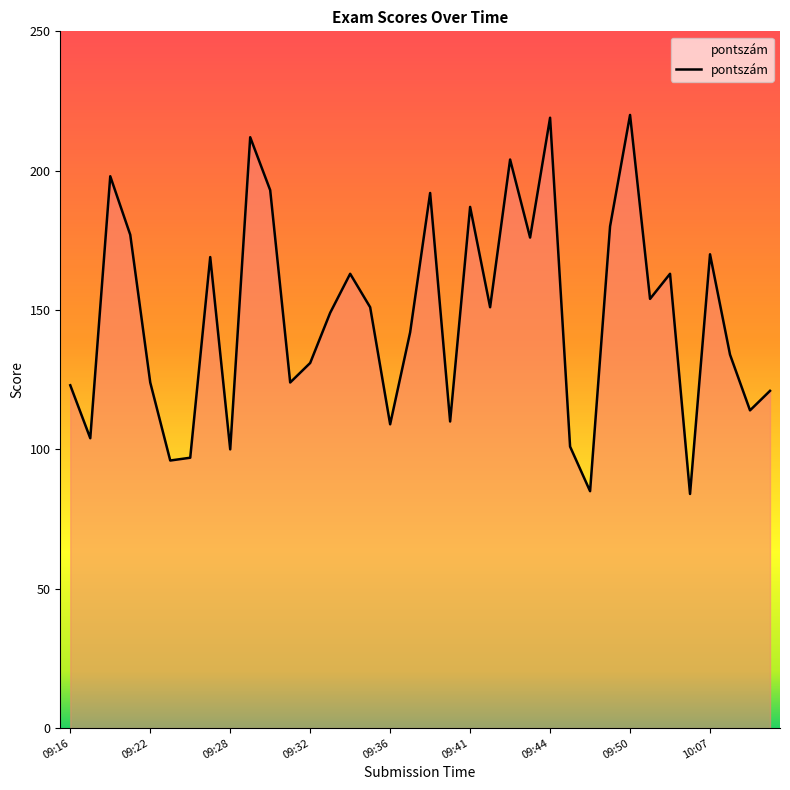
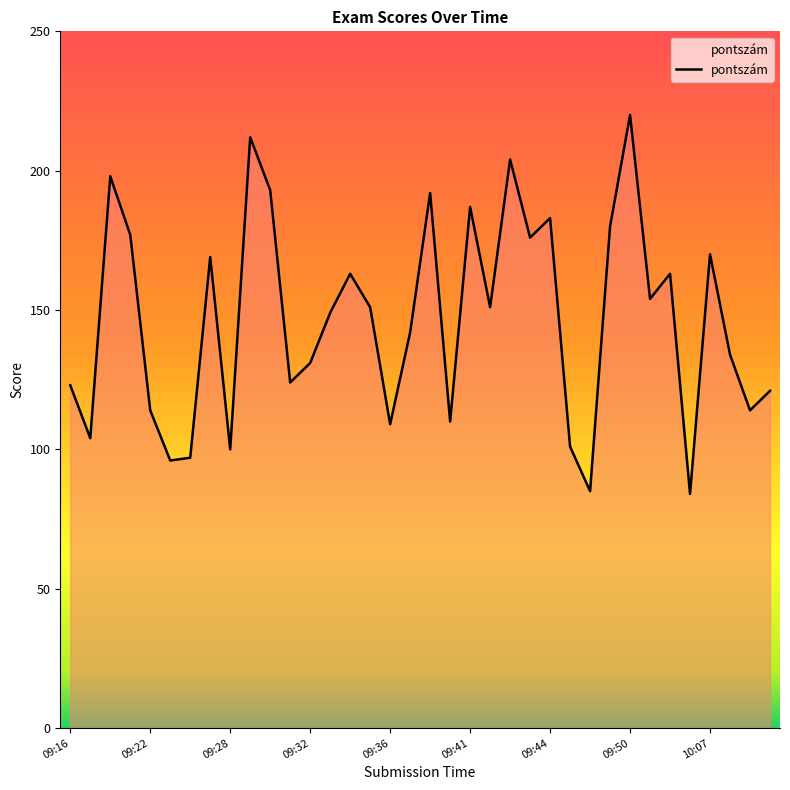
09:22: 124 -> 114
09:44: 219 -> 183
